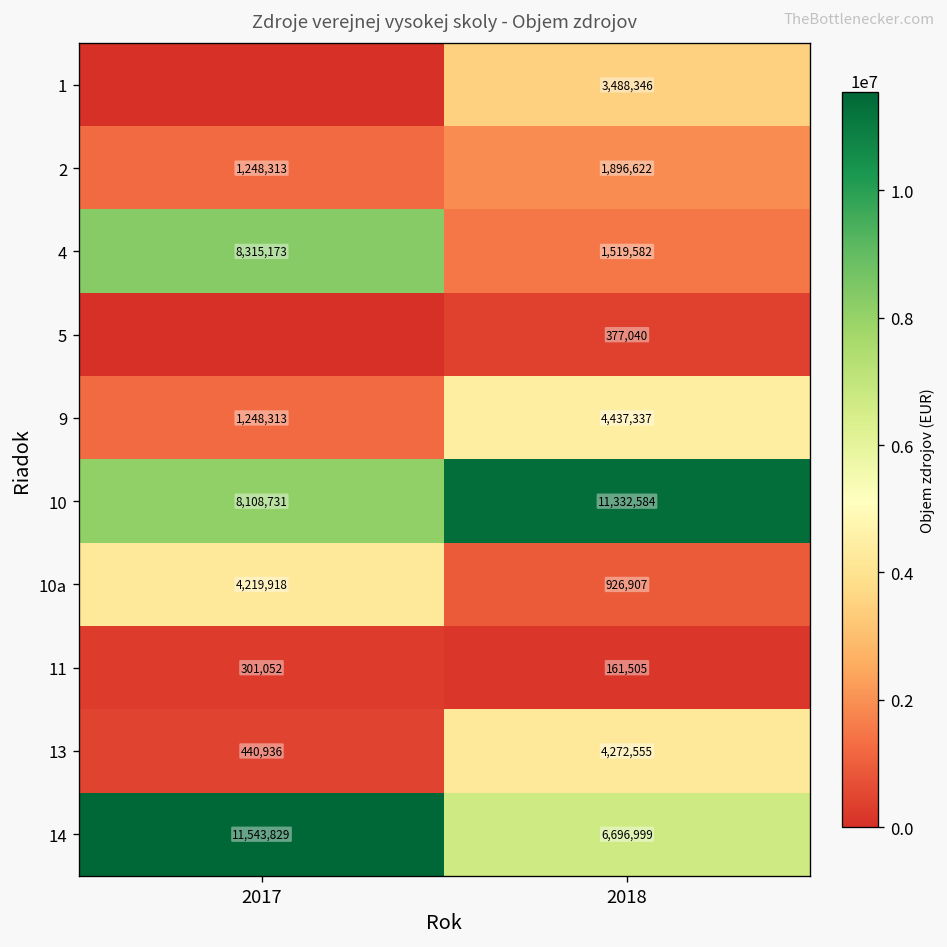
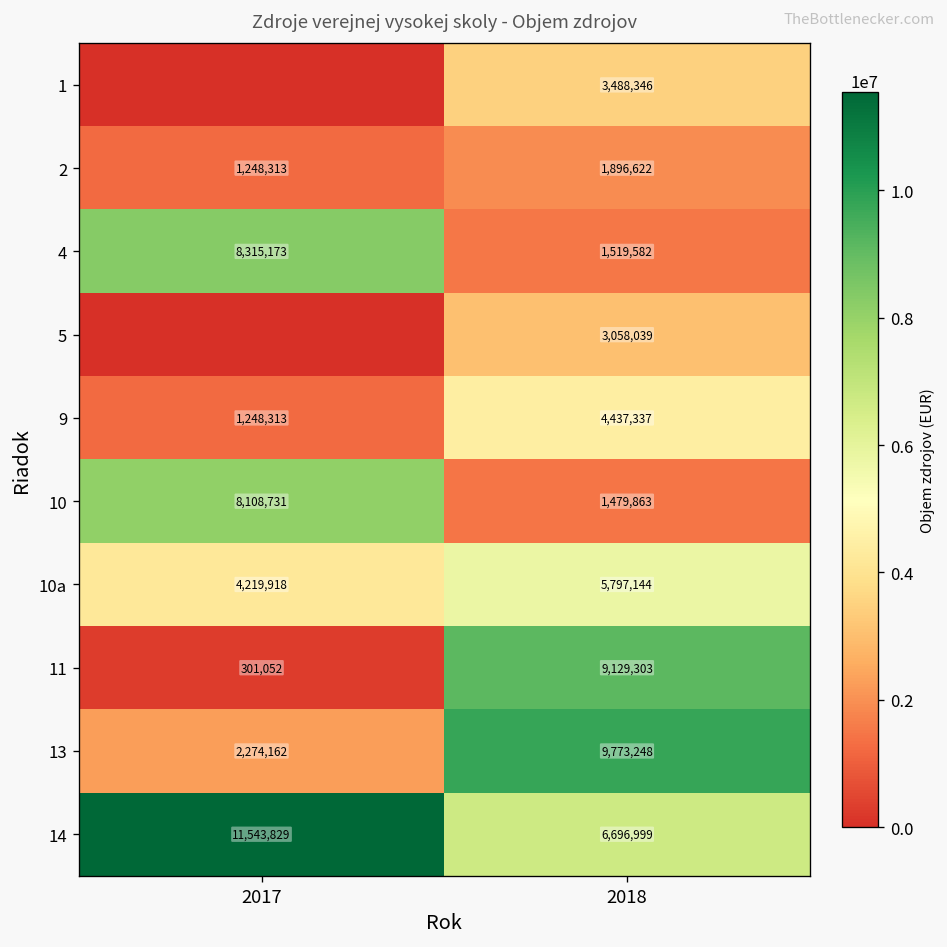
5, 2018: 377,040 -> 3,058,039
10, 2018: 11,332,584 -> 1,479,863
10a, 2018: 926,907 -> 5,797,144
11, 2018: 161,505 -> 9,129,303
13, 2017: 440,936 -> 2,274,162
13, 2018: 4,272,555 -> 9,773,248
